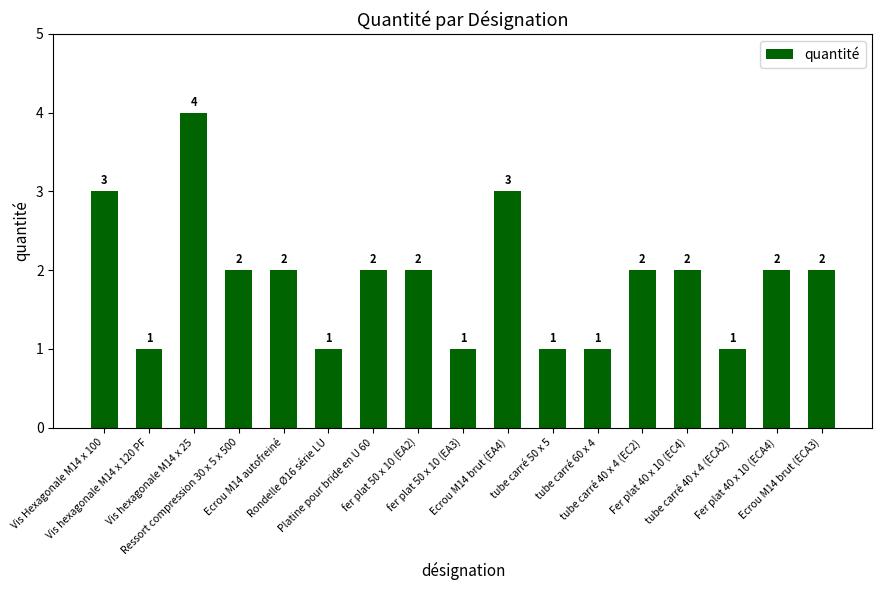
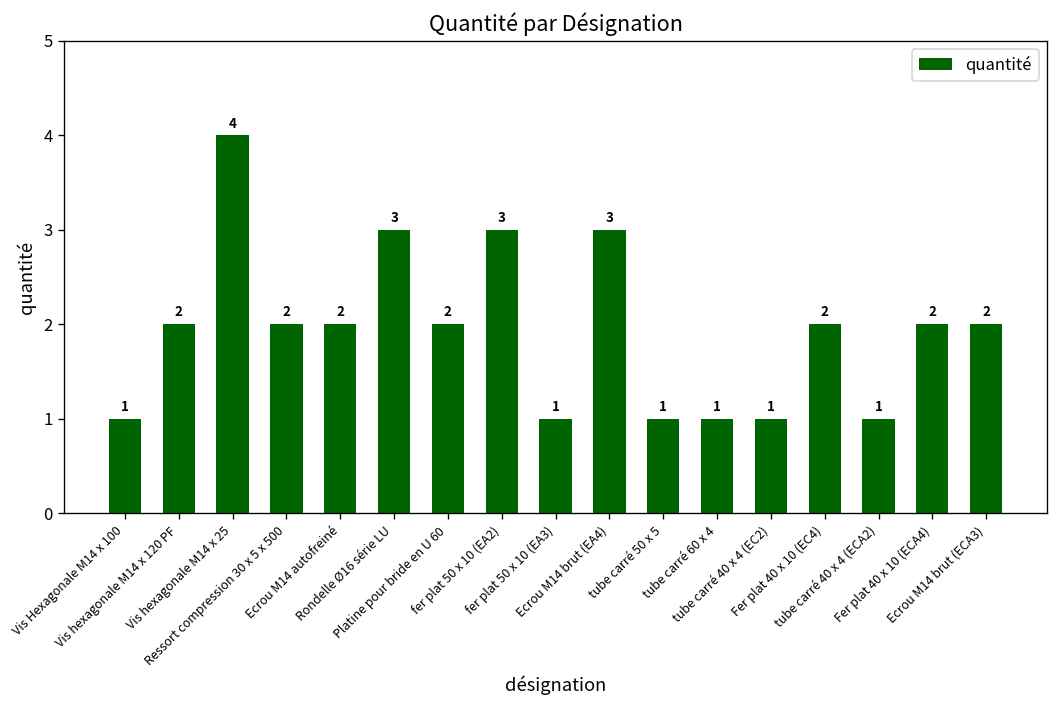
Vis Hexagonale M14 x 100: 3 -> 1
Vis hexagonale M14 x 120 PF: 1 -> 2
Rondelle Ø16 série LU: 1 -> 3
fer plat 50 x 10 (EA2): 2 -> 3
tube carré 40 x 4 (EC2): 2 -> 1
